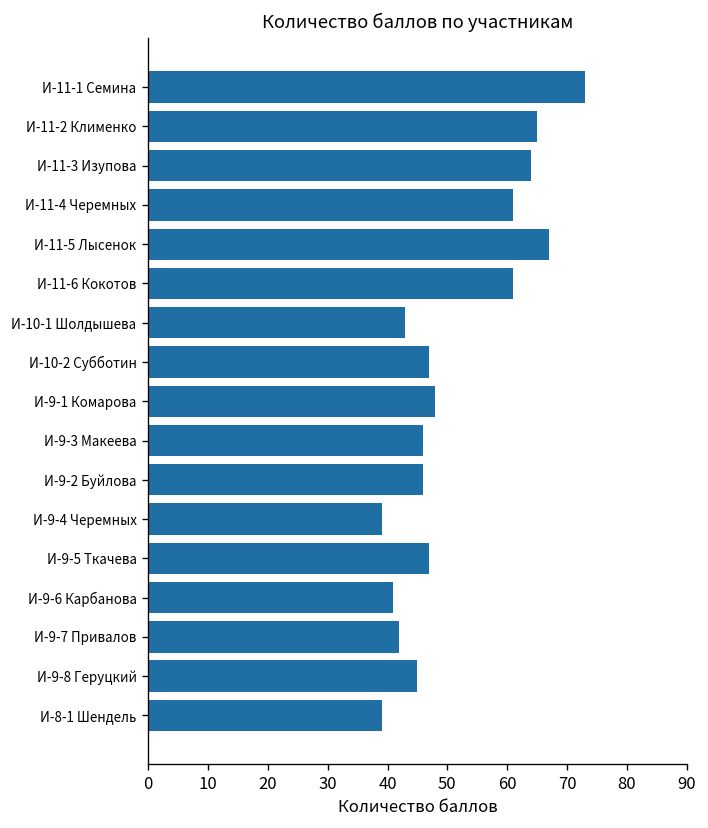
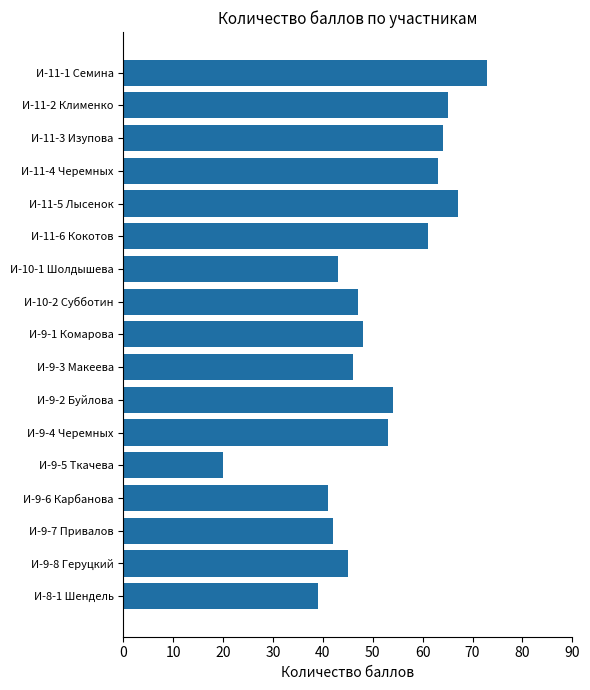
И-11-4 Черемных: 61 -> 63
И-9-2 Буйлова: 46 -> 54
И-9-4 Черемных: 39 -> 53
И-9-5 Ткачева: 47 -> 20
